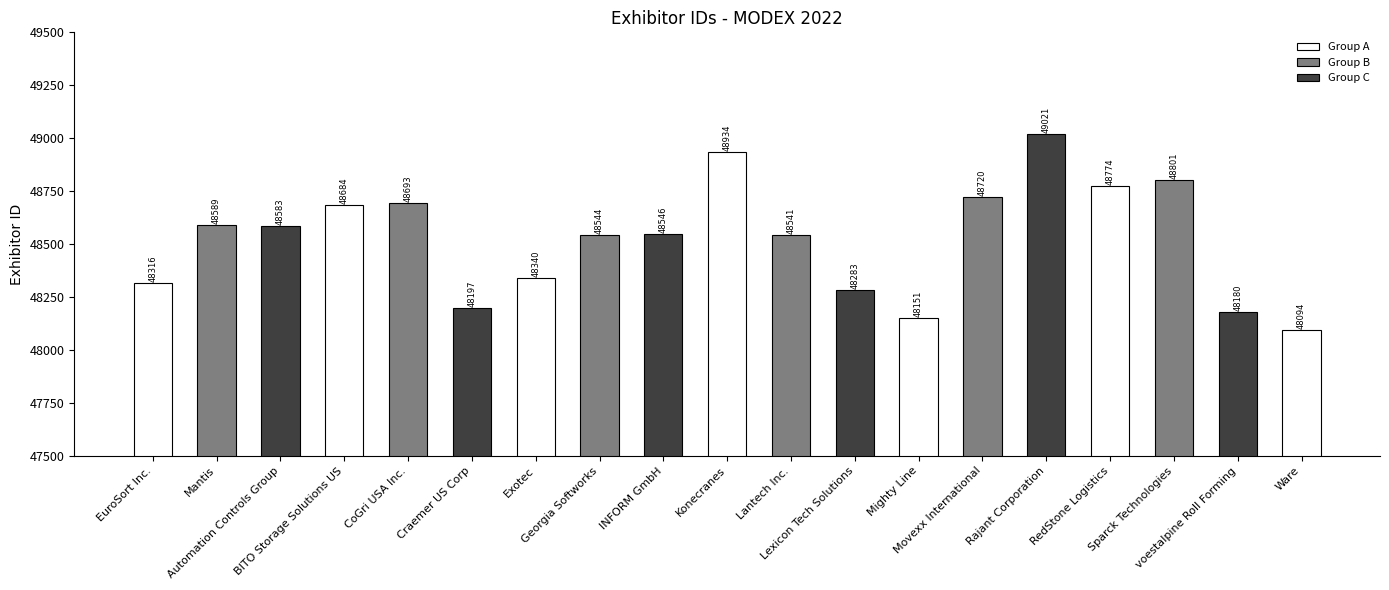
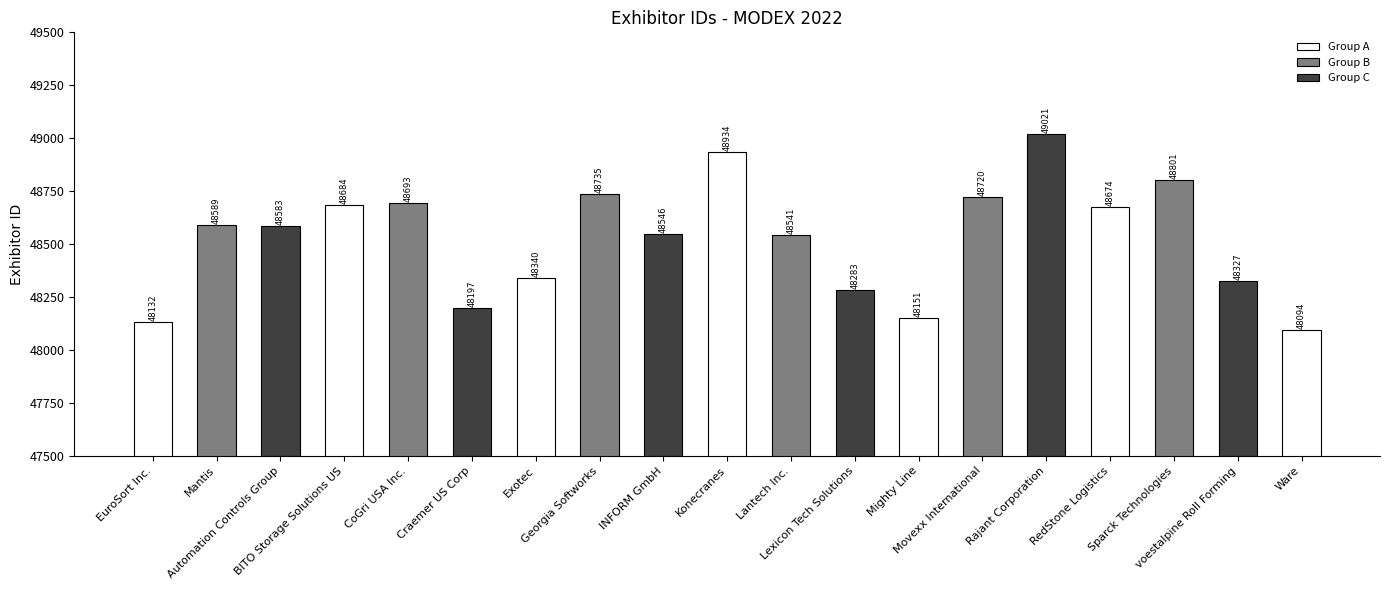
EuroSort Inc.: 48316 -> 48132
Georgia Softworks: 48544 -> 48735
RedStone Logistics: 48774 -> 48674
voestalpine Roll Forming: 48180 -> 48327
